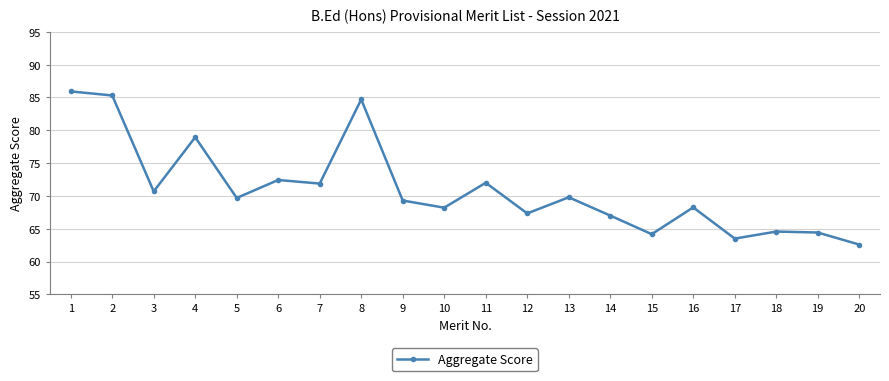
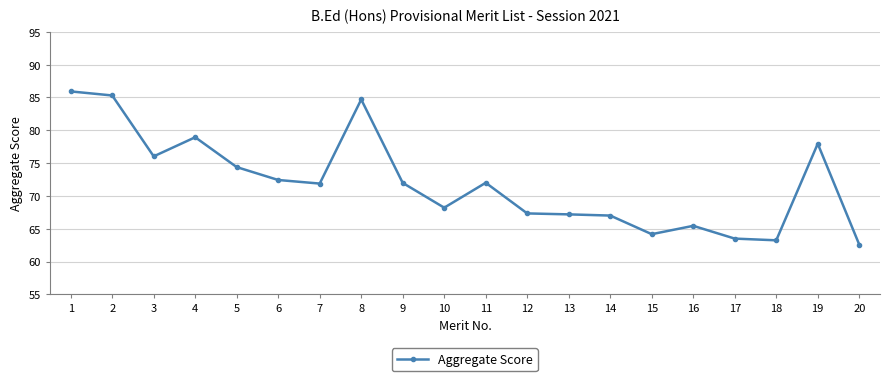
3: 71 -> 76
5: 70 -> 74
9: 69 -> 72
13: 70 -> 67
16: 68 -> 65
18: 65 -> 63
19: 64 -> 78
